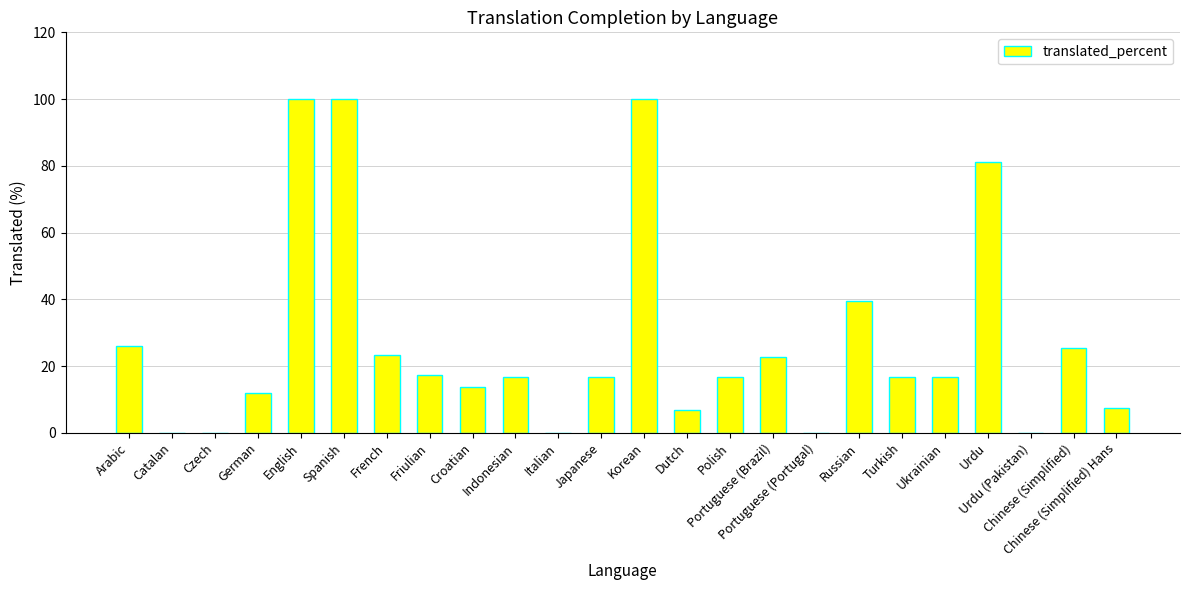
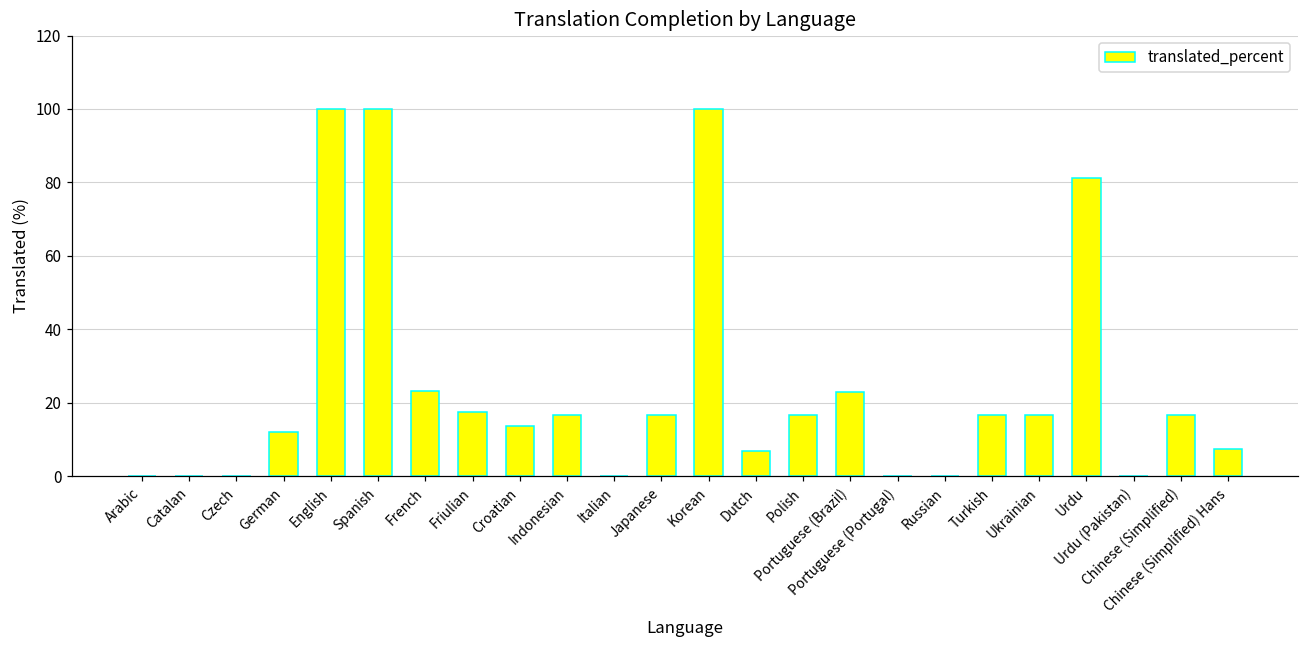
Arabic: 26 -> 0
Russian: 40 -> 0
Chinese (Simplified): 25 -> 17
